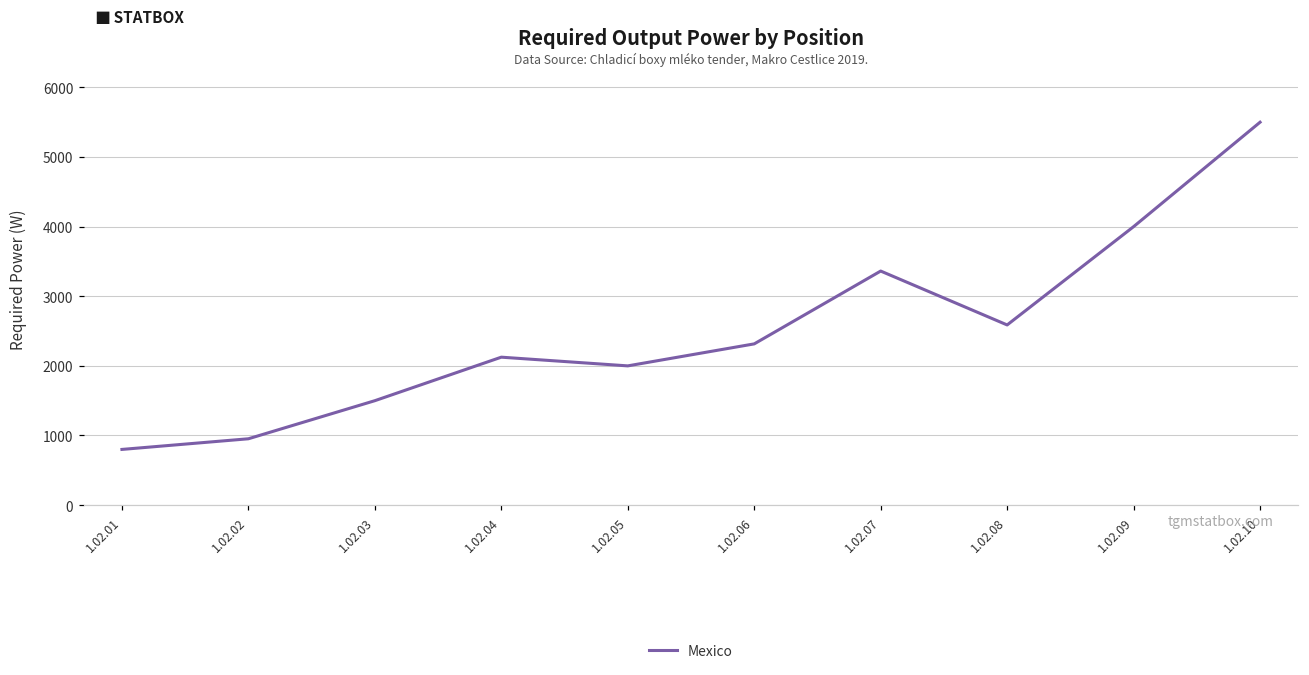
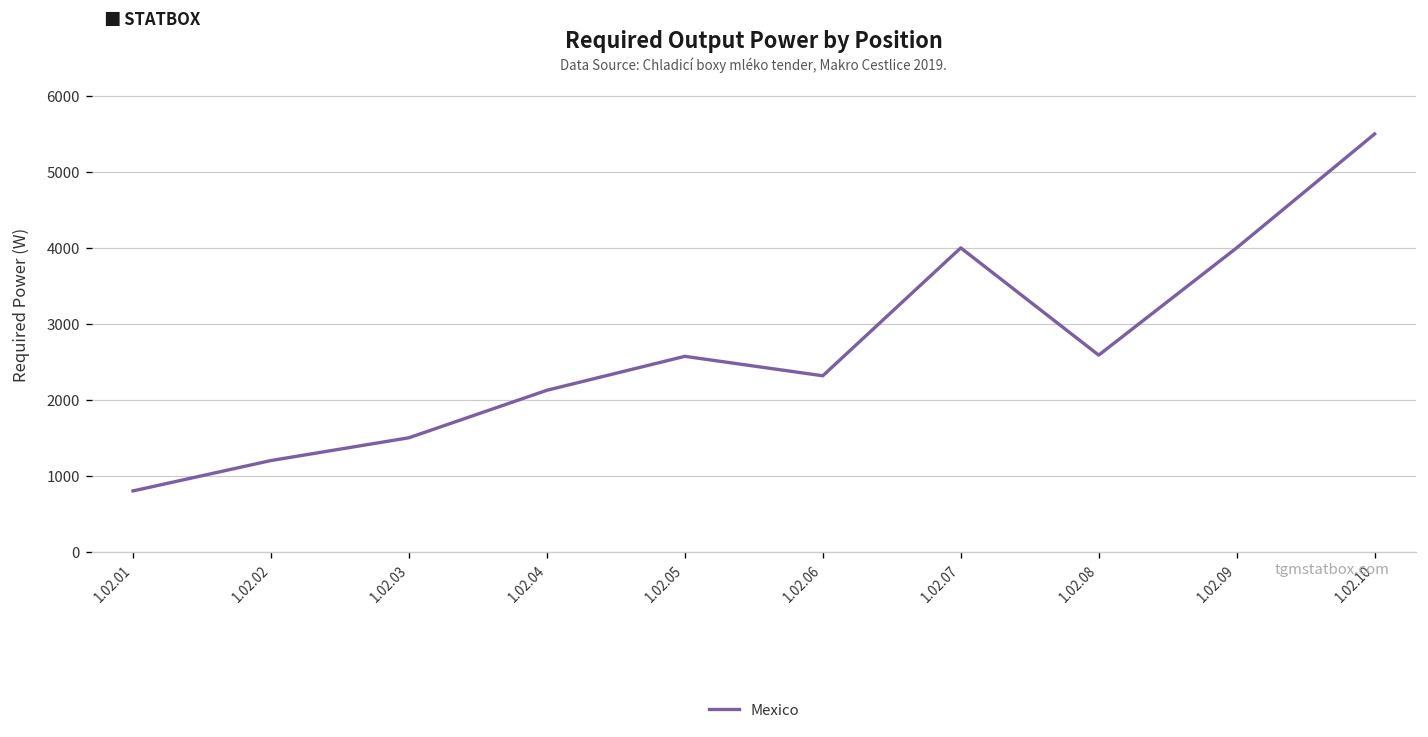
1.02.02: 1000 -> 1200
1.02.05: 2000 -> 2600
1.02.07: 3400 -> 4000
